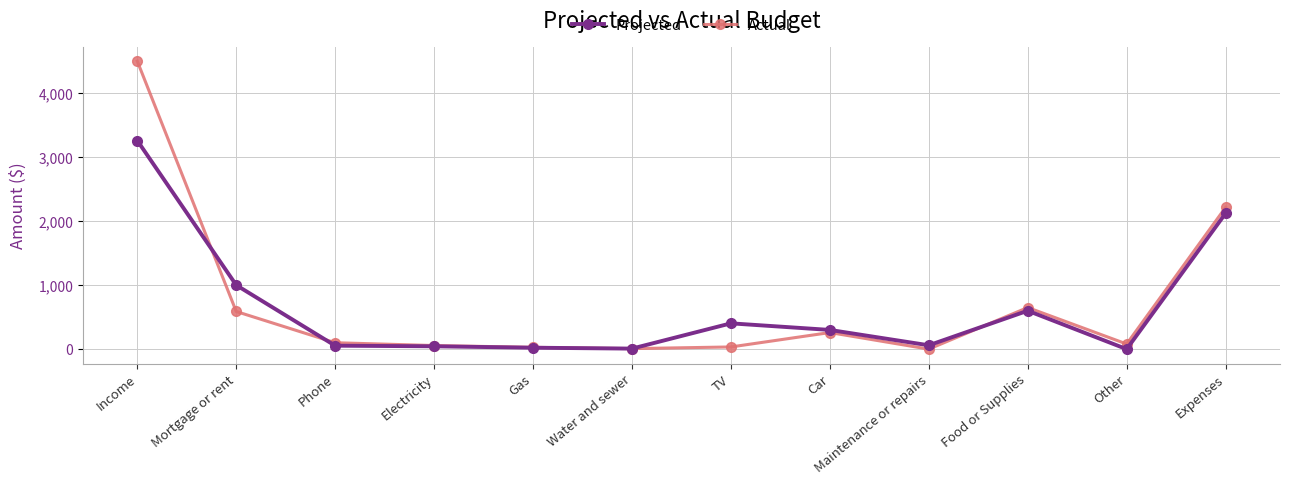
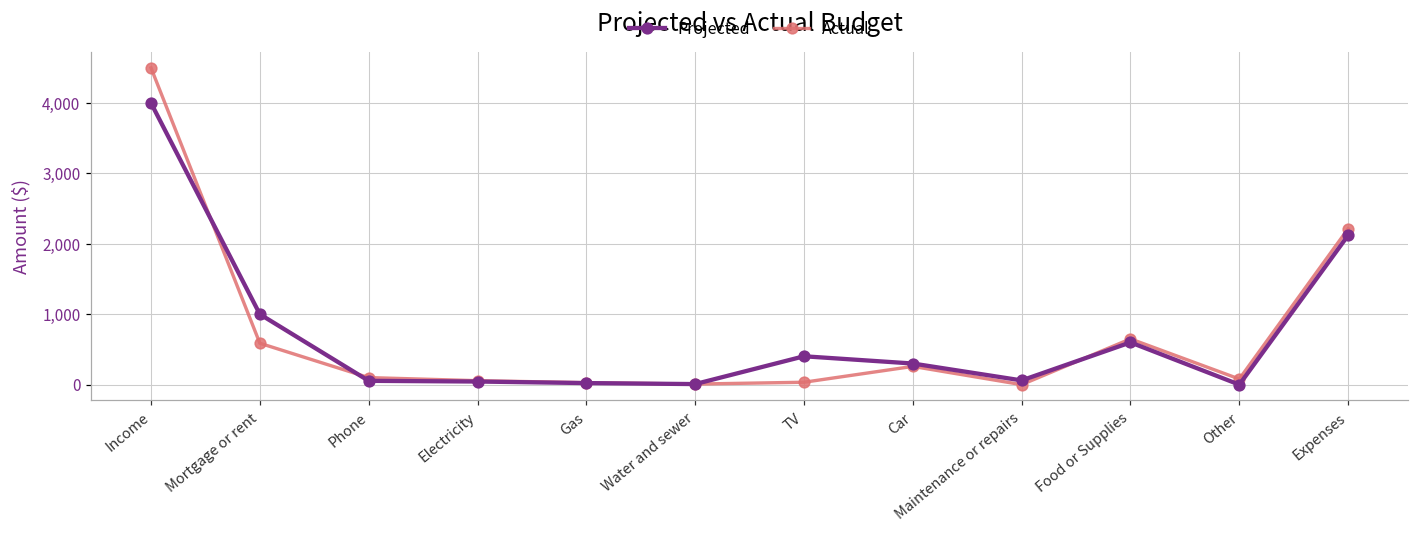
Projected, Income: 3,300 -> 4,000
